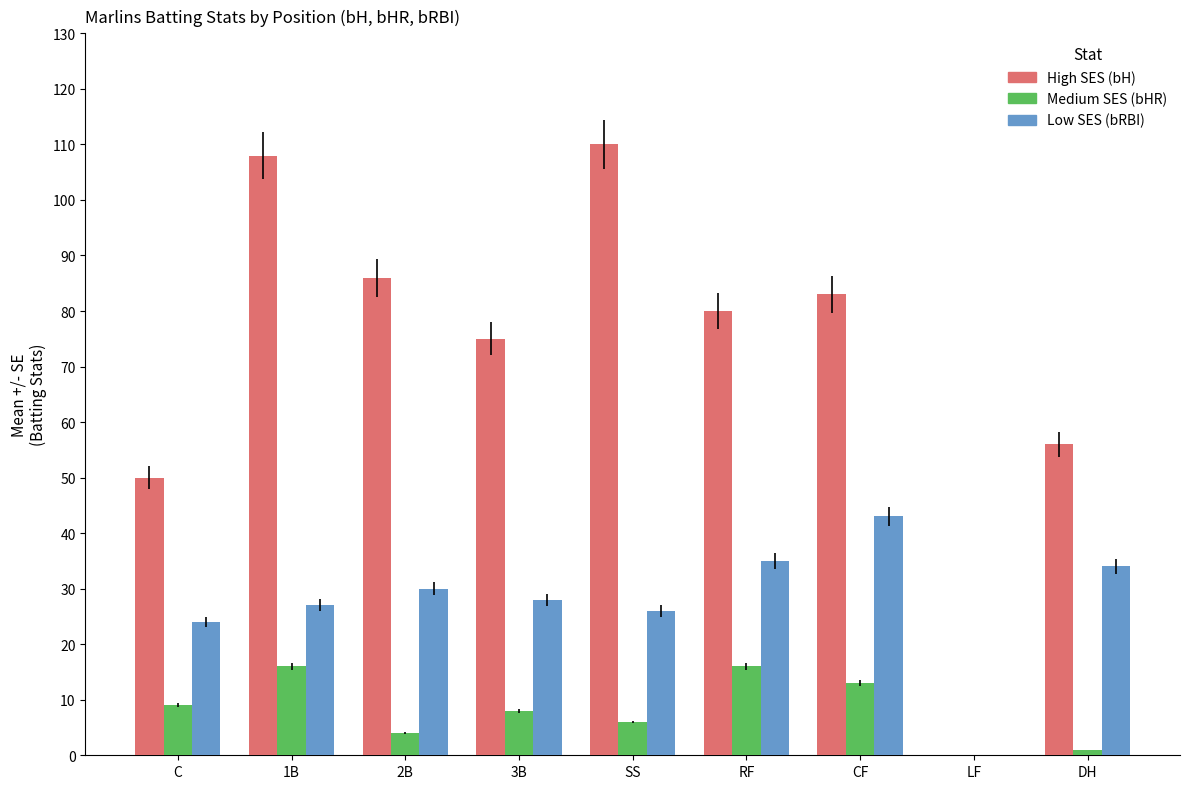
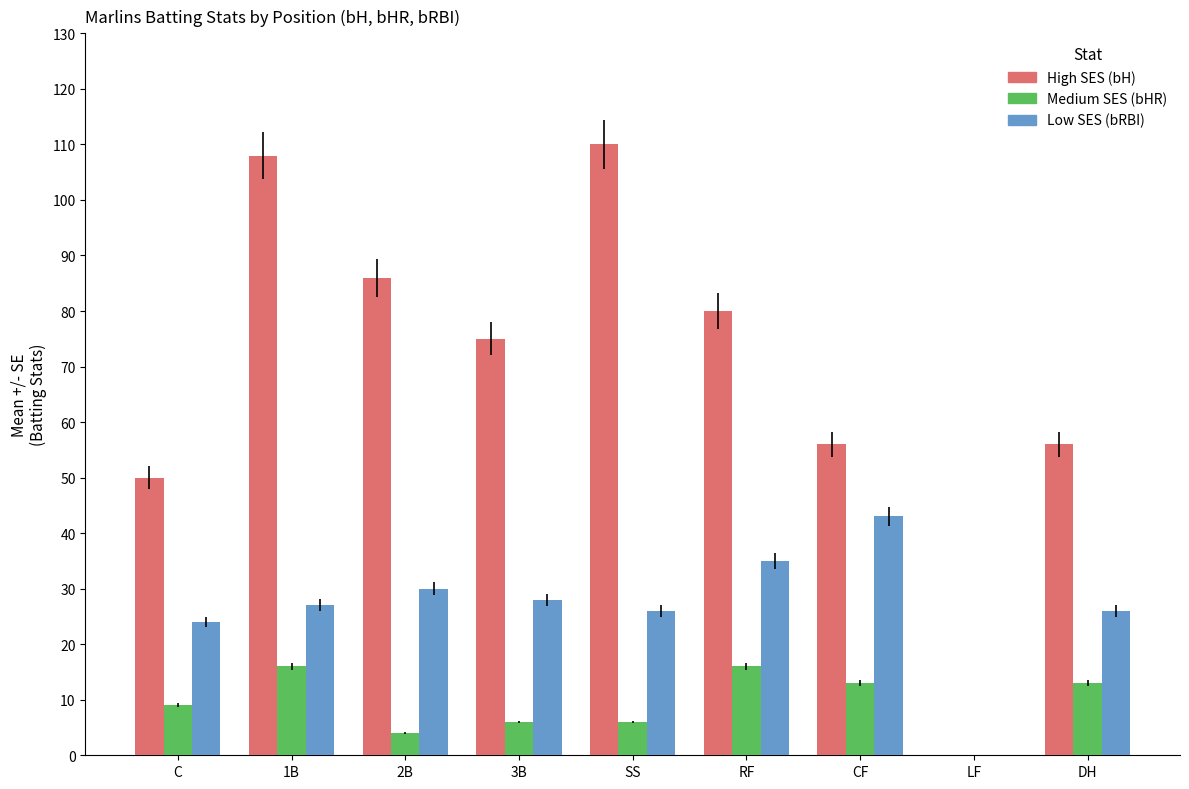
Medium SES (bHR), 3B: 8 -> 6
High SES (bH), CF: 83 -> 56
Medium SES (bHR), DH: 1 -> 13
Low SES (bRBI), DH: 34 -> 26
